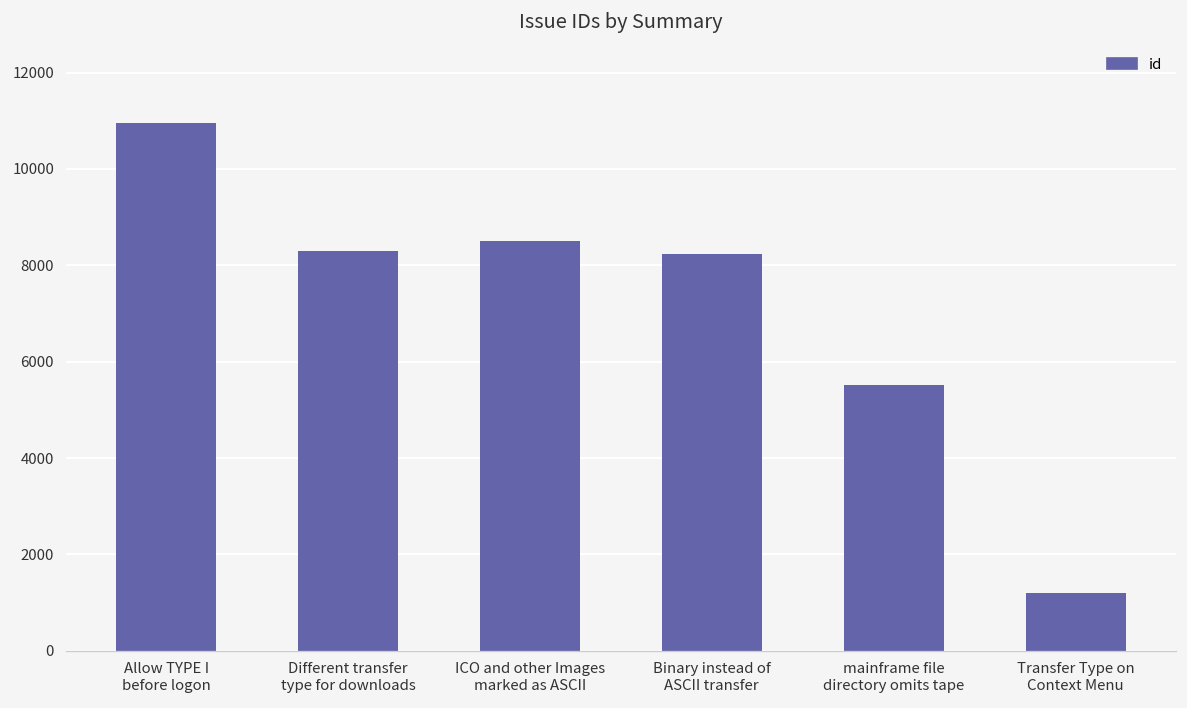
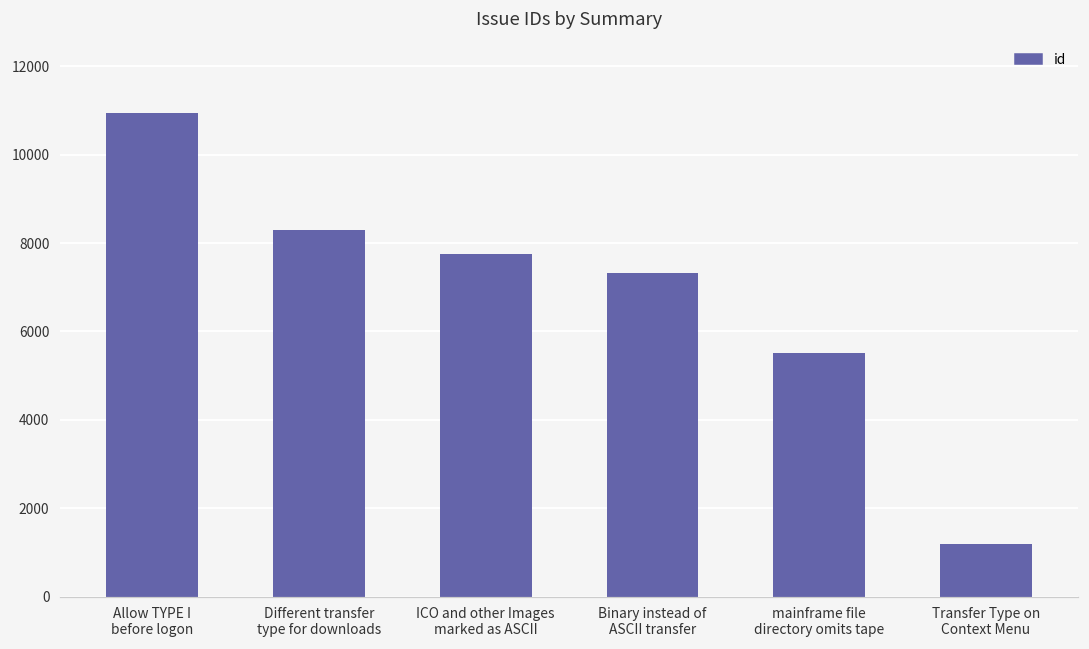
ICO and other Images marked as ASCII: 8500 -> 7800
Binary instead of ASCII transfer: 8200 -> 7300
